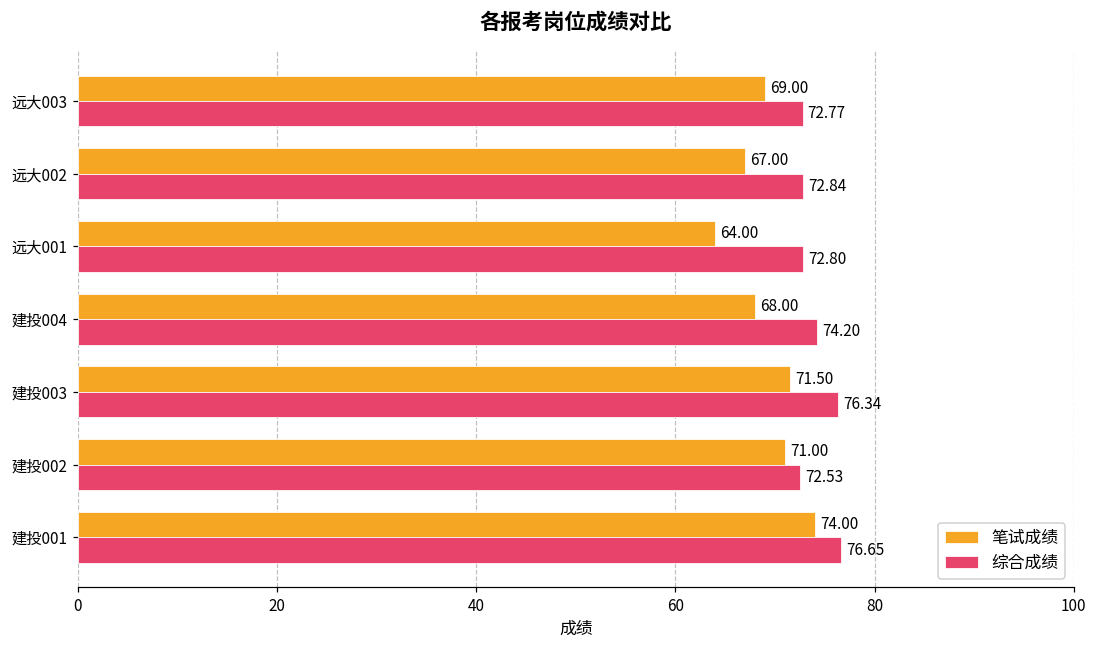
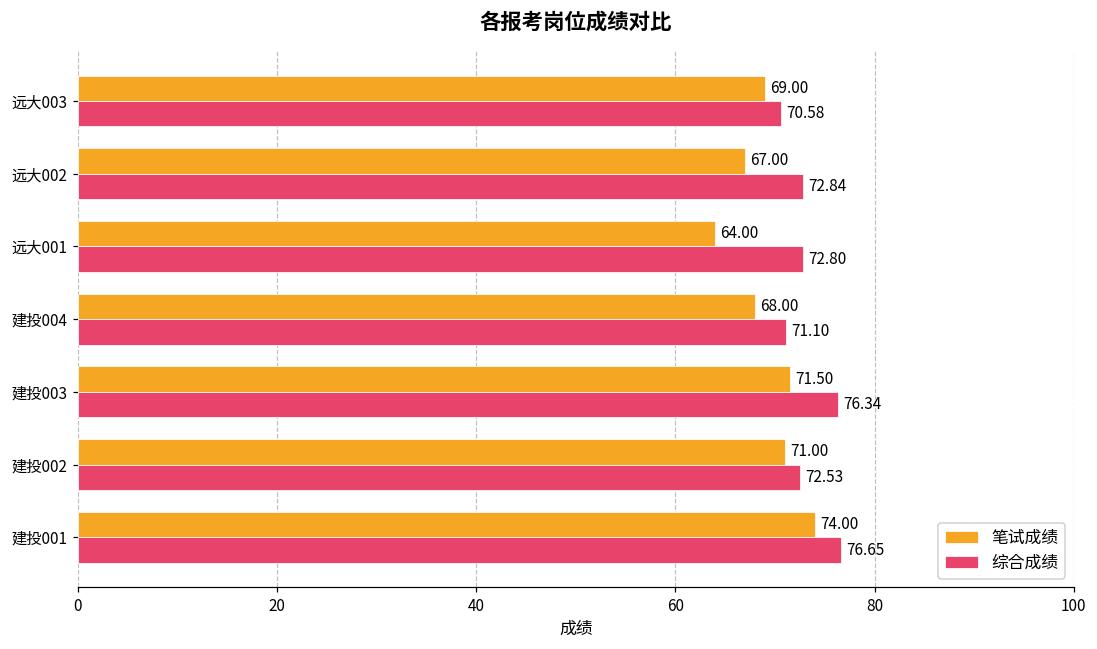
综合成绩, 远大003: 72.77 -> 70.58
综合成绩, 建投004: 74.20 -> 71.10
